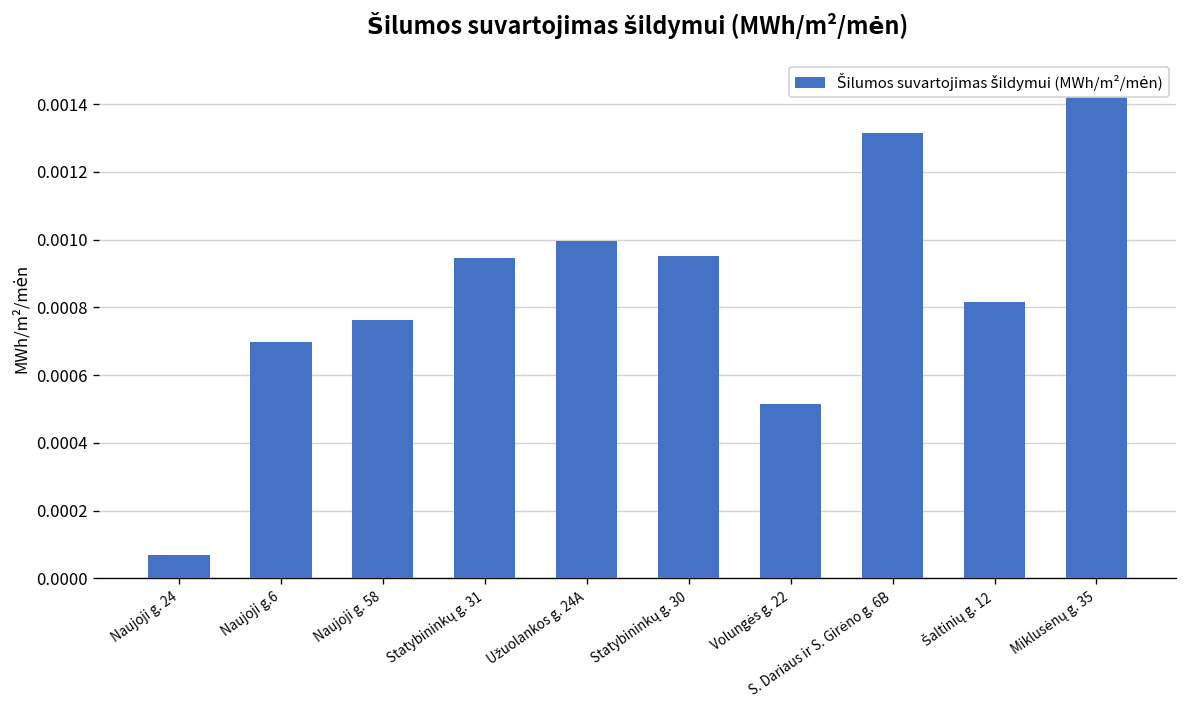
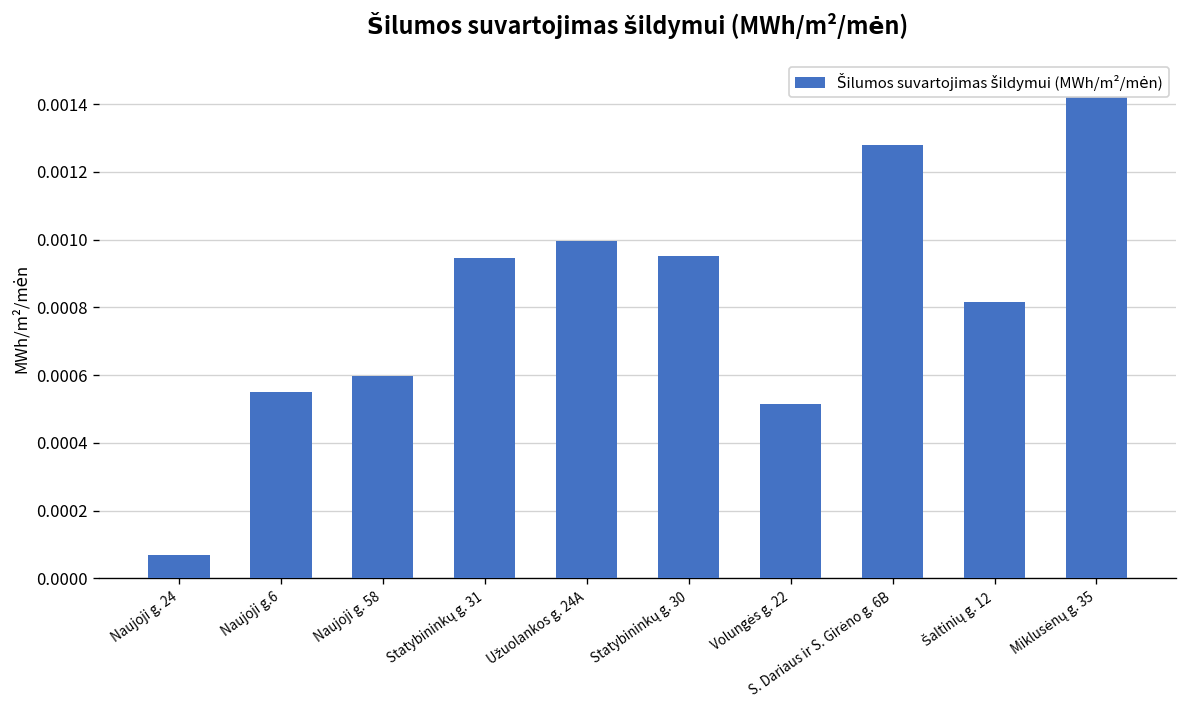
Naujoji g.6: 0.00070 -> 0.00055
Naujoji g. 58: 0.00076 -> 0.00060
S. Dariaus ir S. Girėno g. 6B: 0.00132 -> 0.00128
